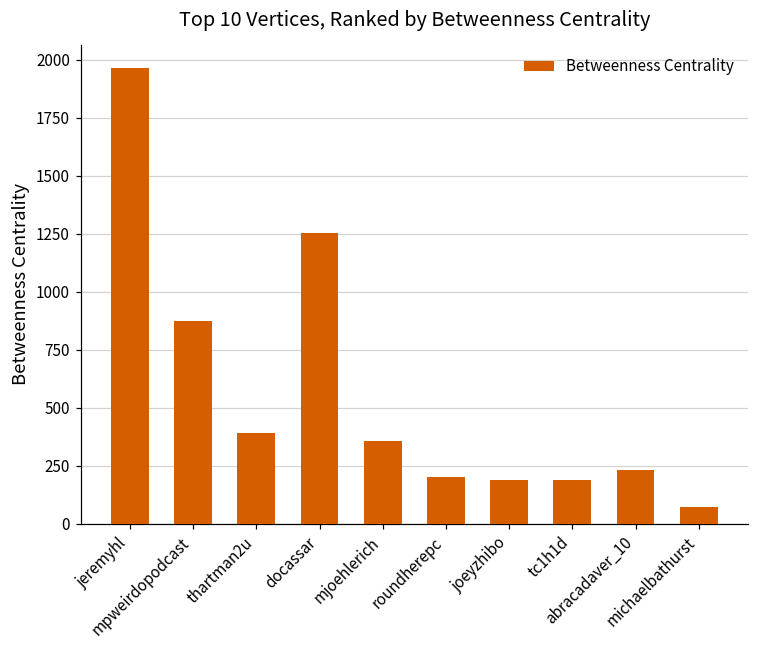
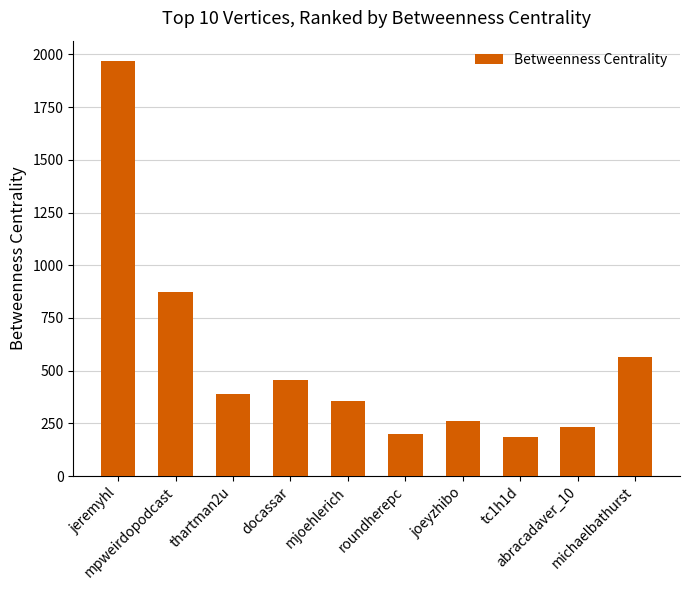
docassar: 1250 -> 460
joeyzhibo: 190 -> 260
michaelbathurst: 70 -> 560
